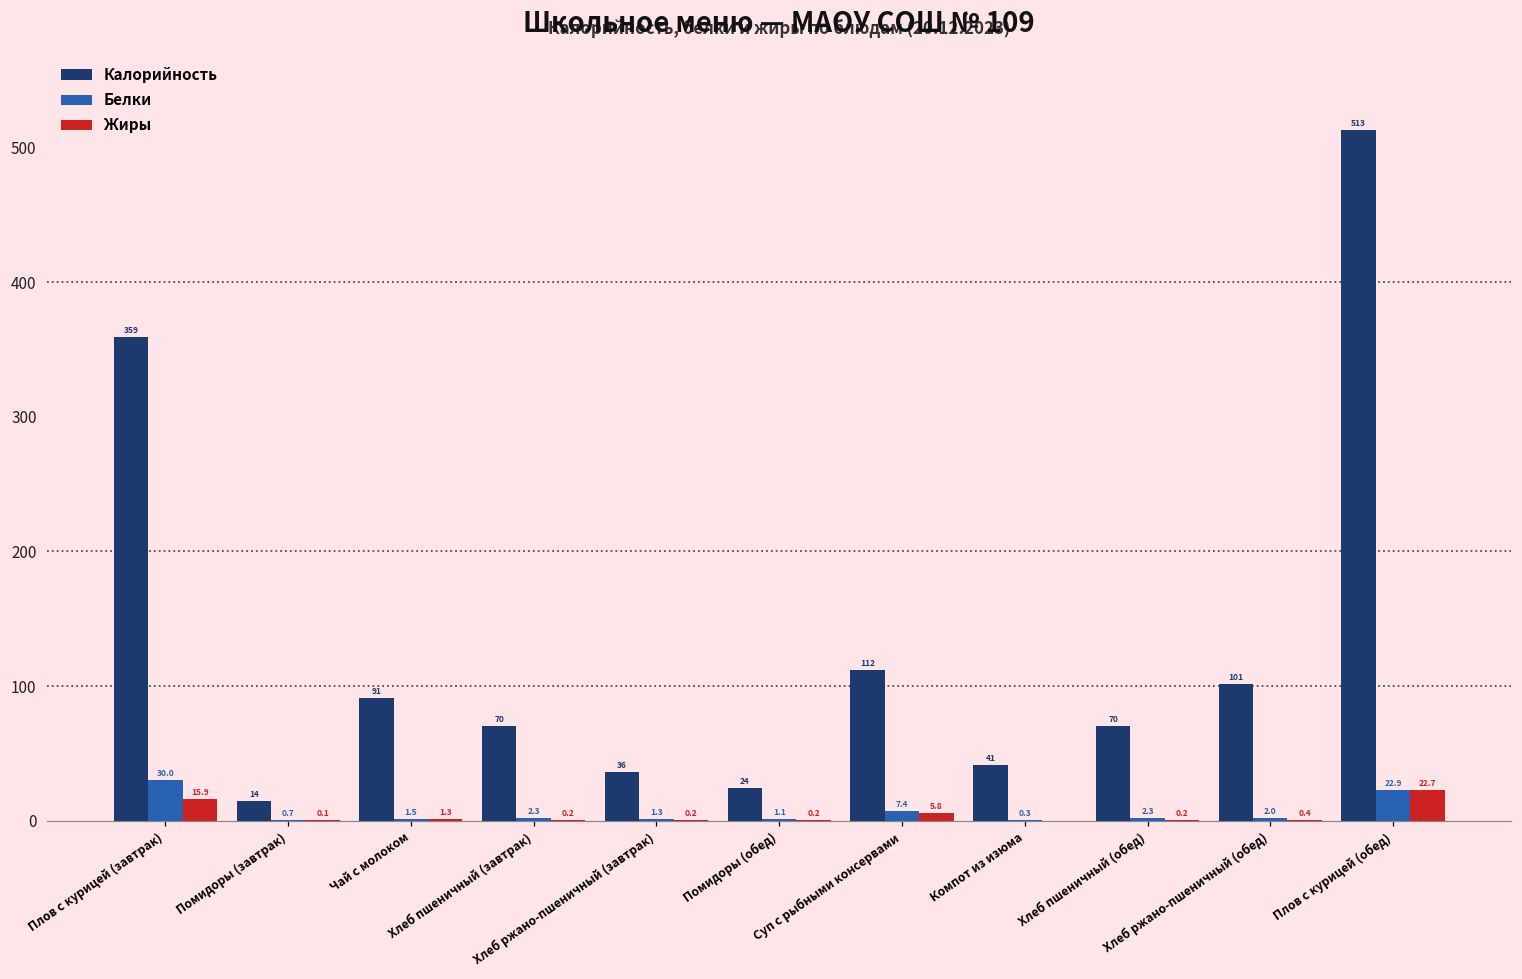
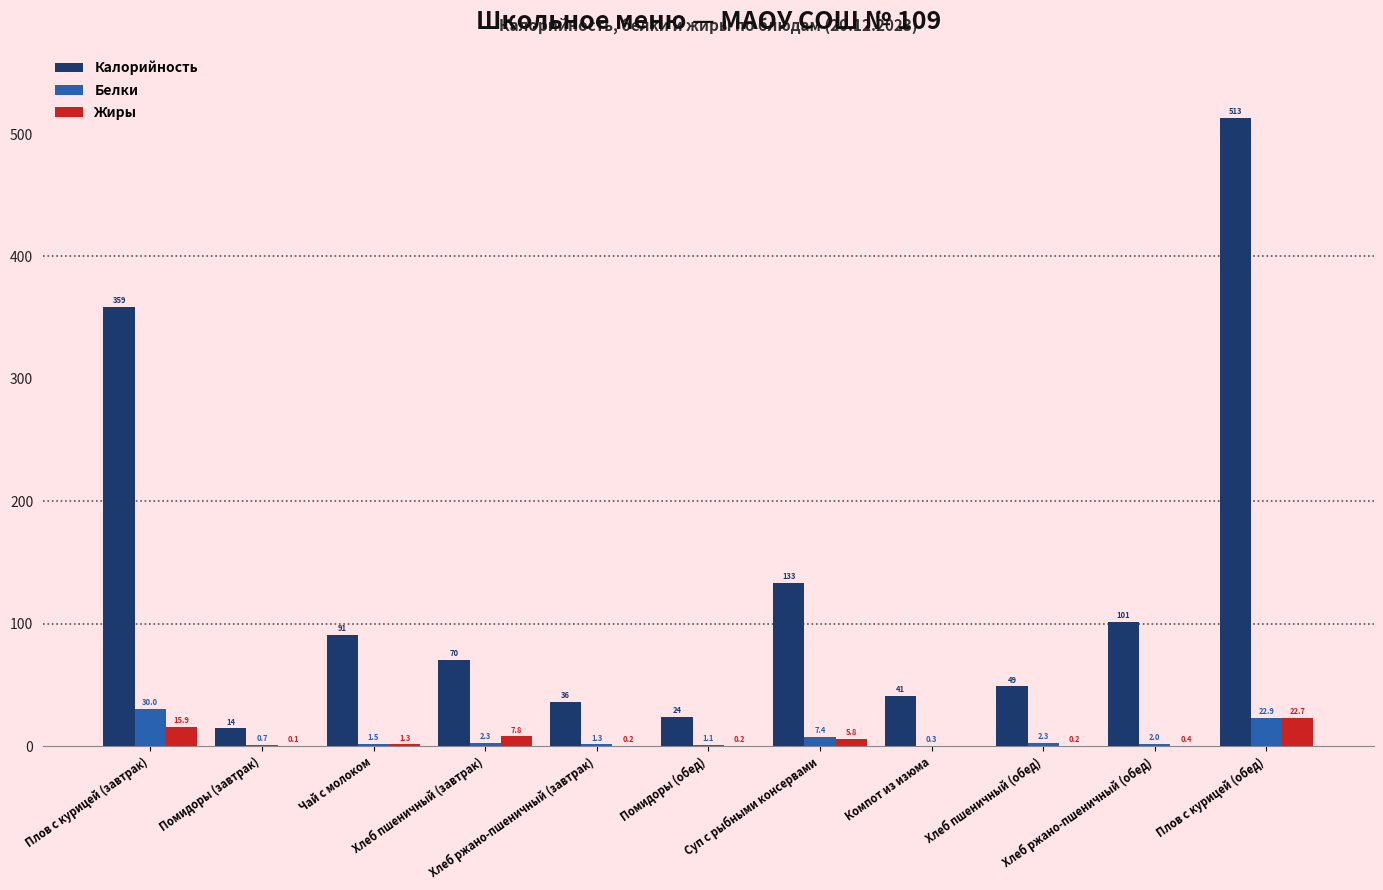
Жиры, Хлеб пшеничный (завтрак): 0.2 -> 7.8
Калорийность, Суп с рыбными консервами: 112 -> 133
Калорийность, Хлеб пшеничный (обед): 70 -> 49
